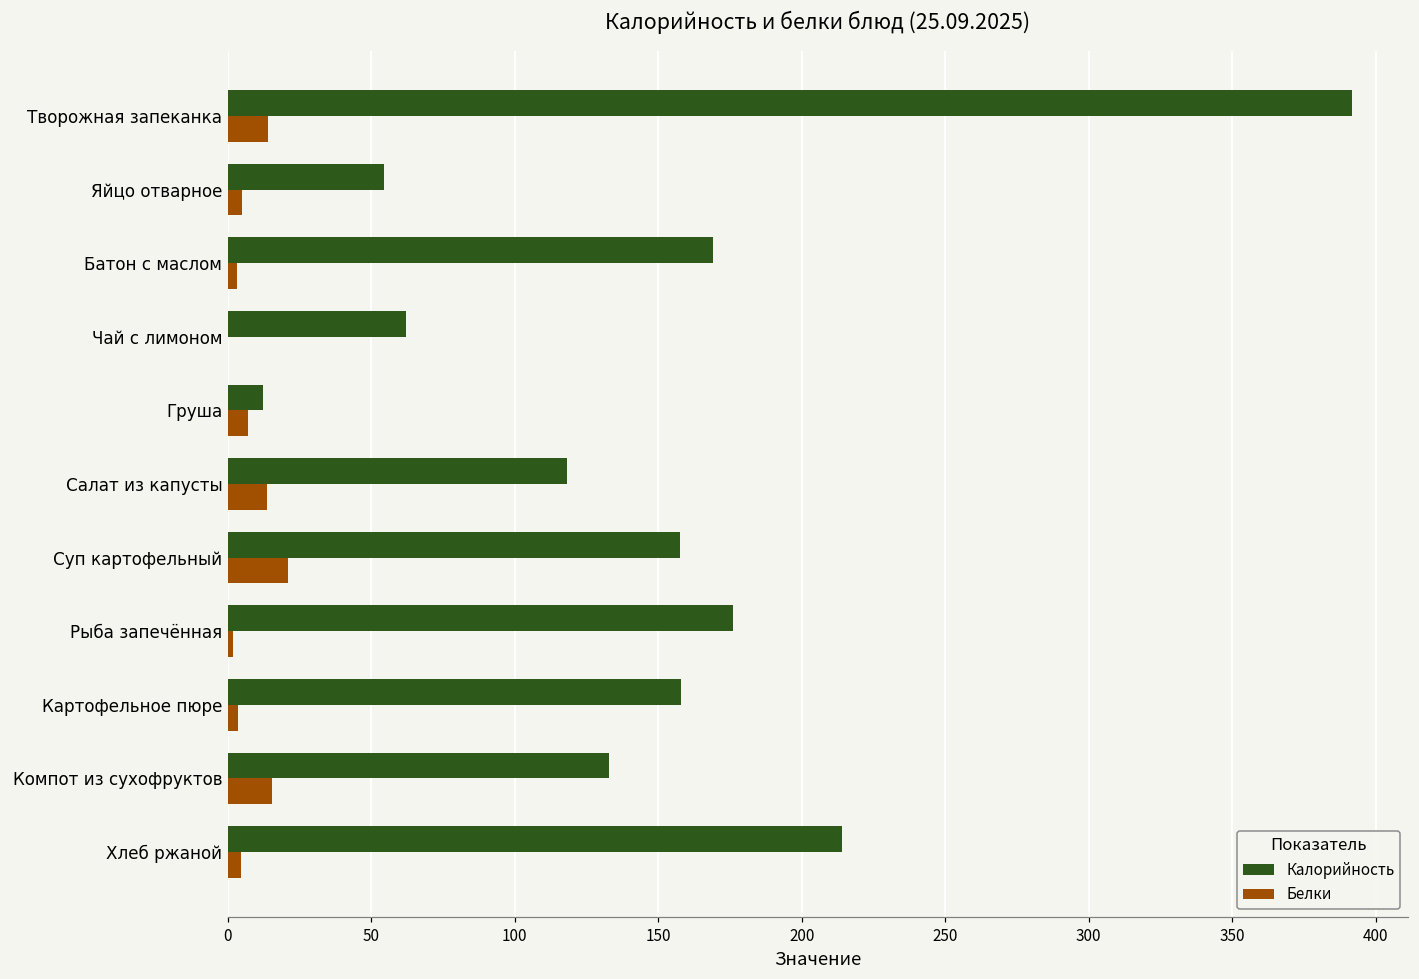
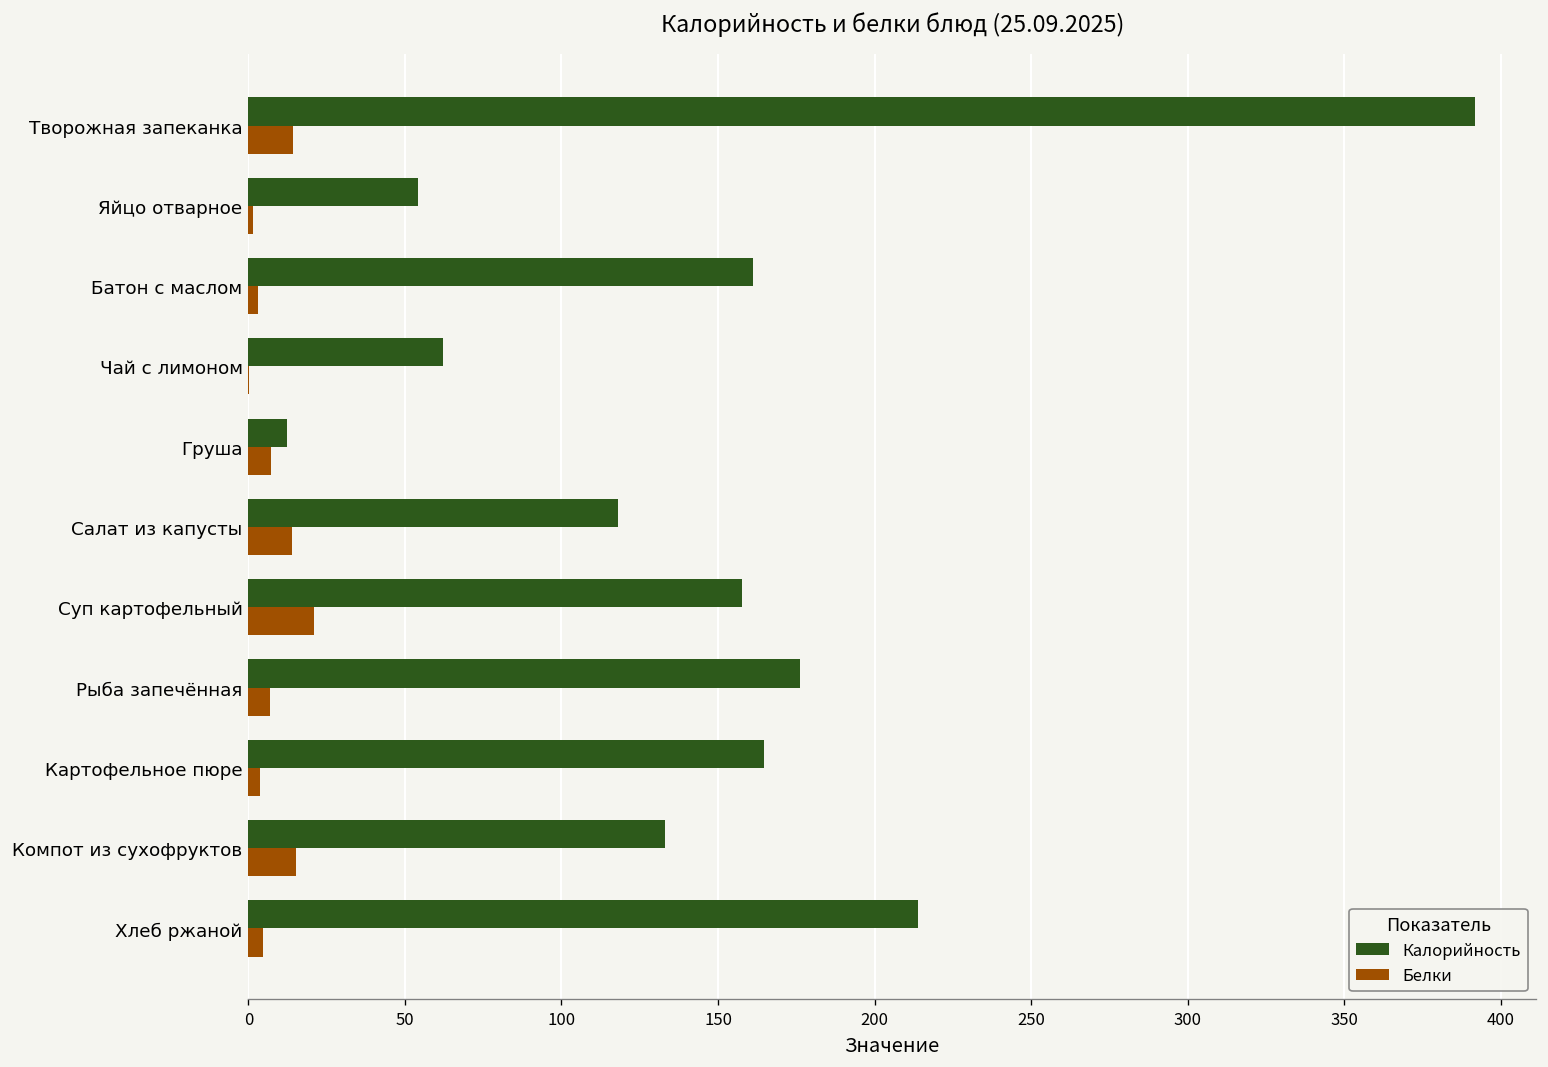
Белки, Яйцо отварное: 5 -> 2
Калорийность, Батон с маслом: 169 -> 161
Белки, Рыба запечённая: 2 -> 7
Калорийность, Картофельное пюре: 158 -> 165
